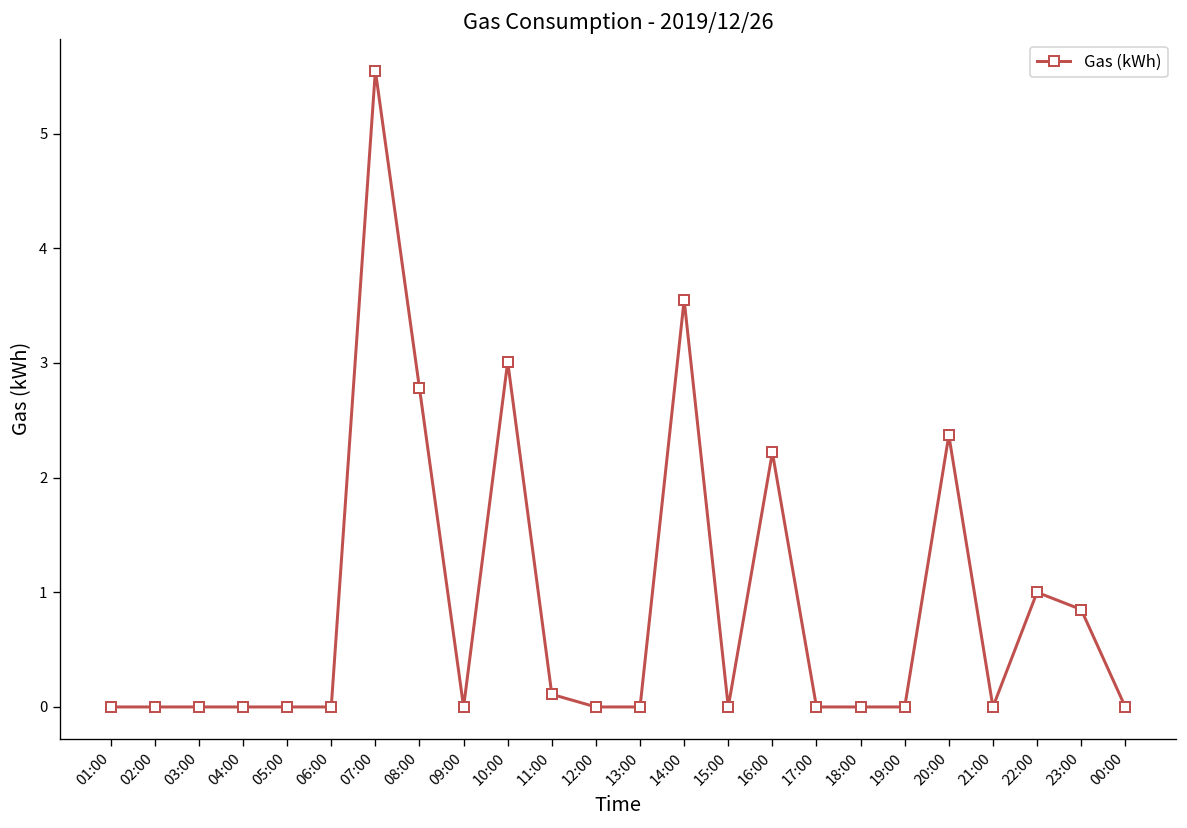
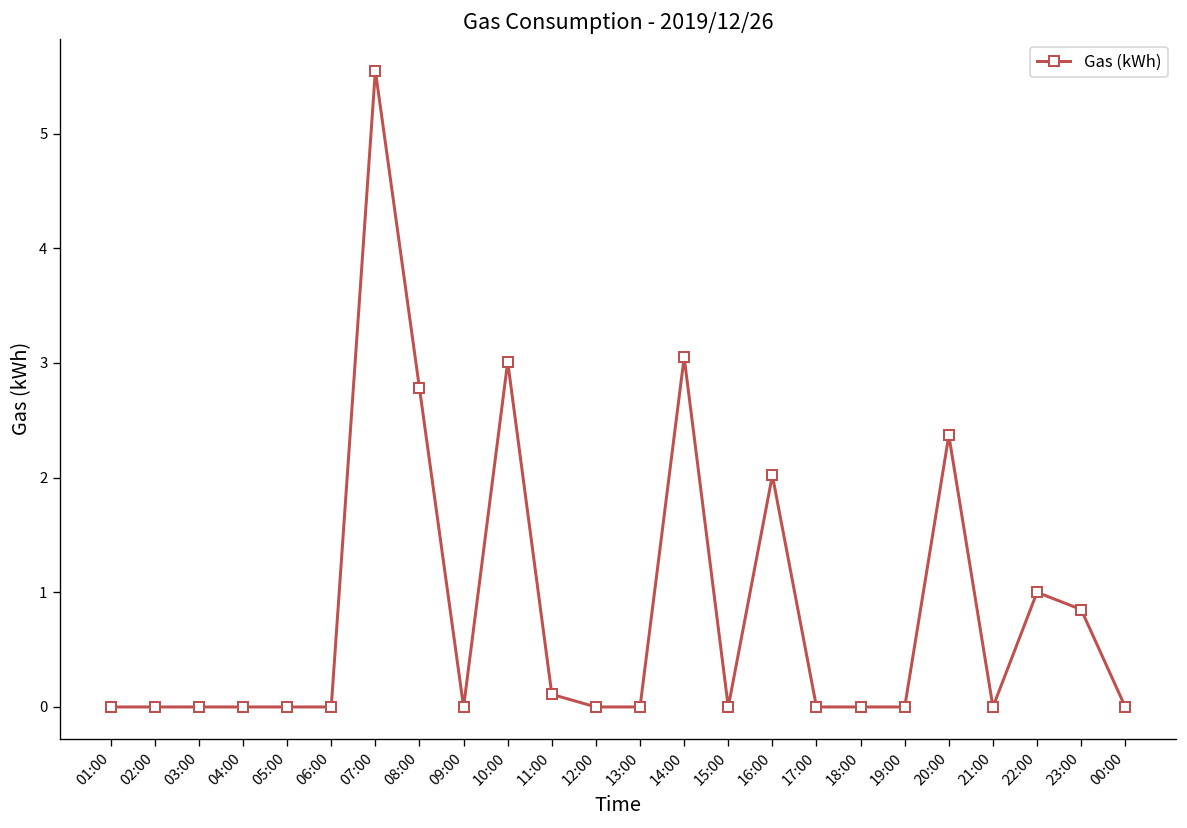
14:00: 3.6 -> 3.1
16:00: 2.2 -> 2.0
